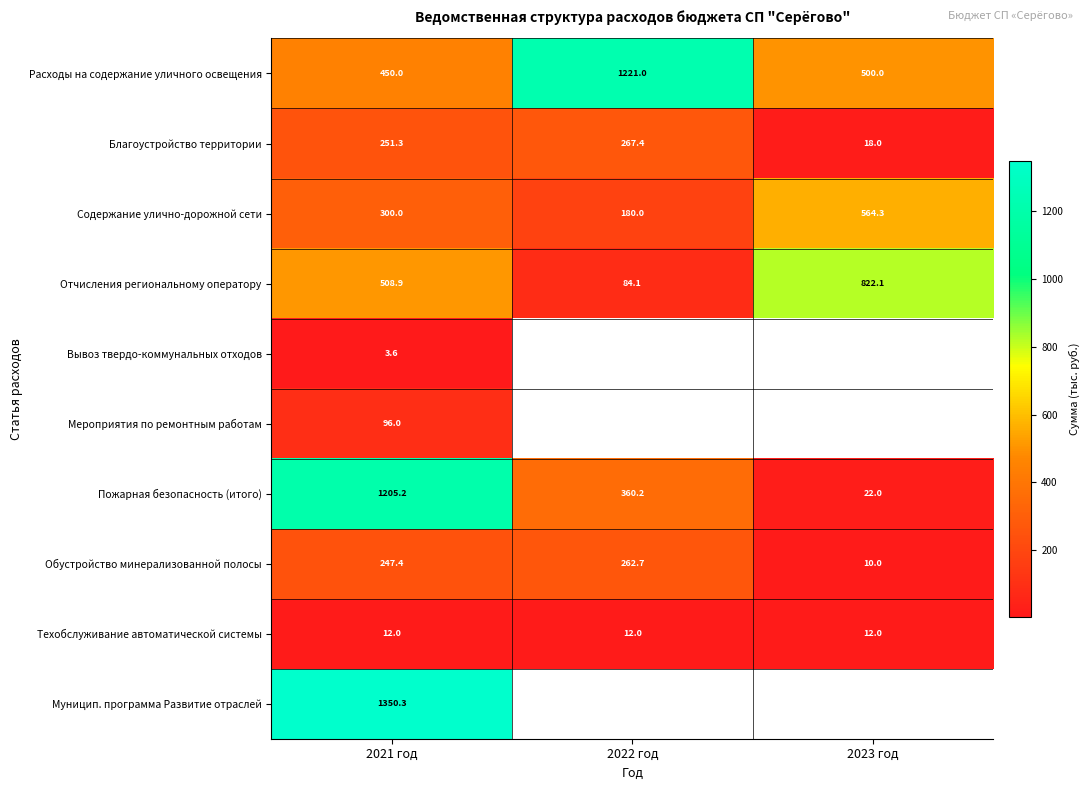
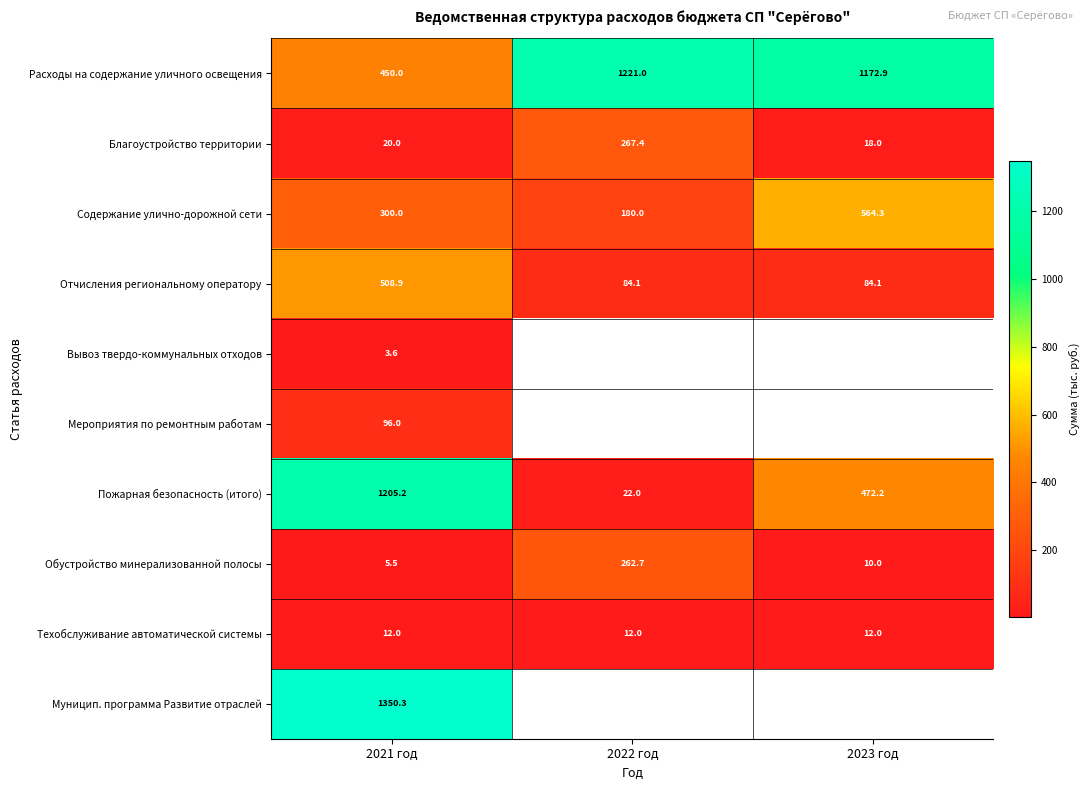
Расходы на содержание уличного освещения, 2023 год: 500.0 -> 1172.9
Благоустройство территории, 2021 год: 251.3 -> 20.0
Отчисления региональному оператору, 2023 год: 822.1 -> 84.1
Пожарная безопасность (итого), 2022 год: 360.2 -> 22.0
Пожарная безопасность (итого), 2023 год: 22.0 -> 472.2
Обустройство минерализованной полосы, 2021 год: 247.4 -> 5.5
